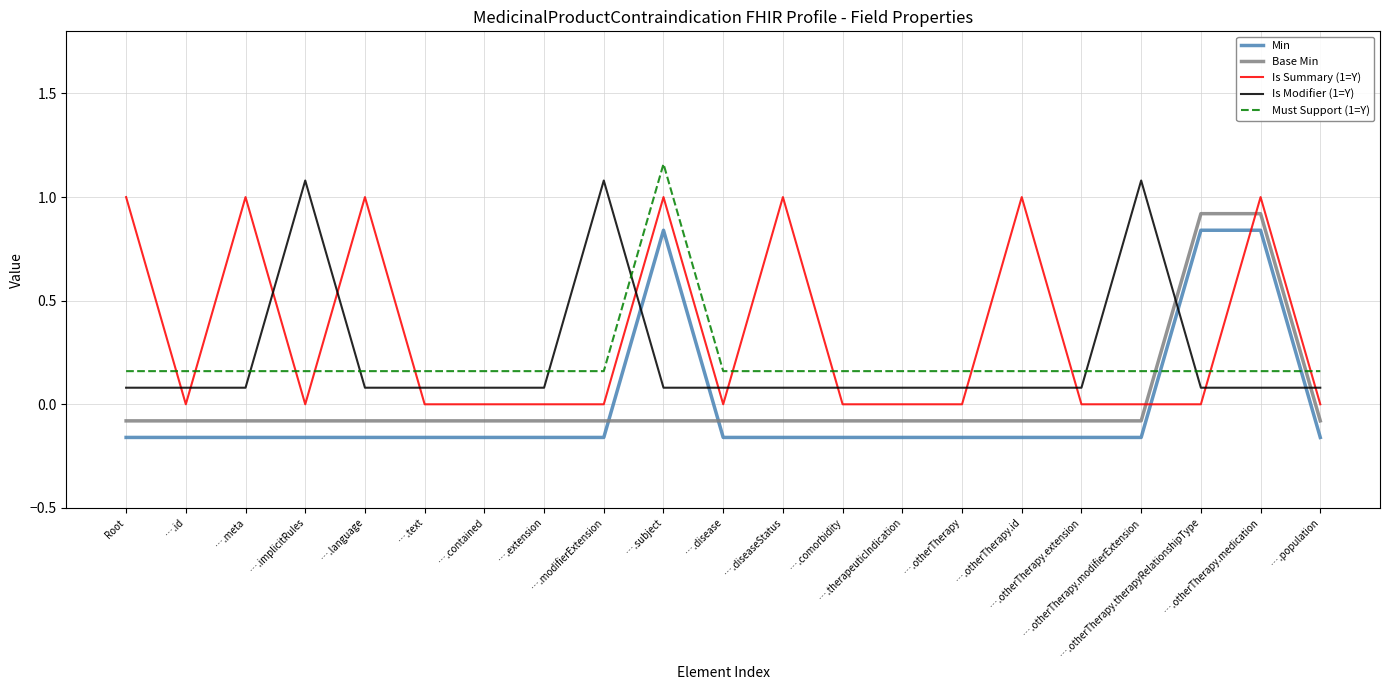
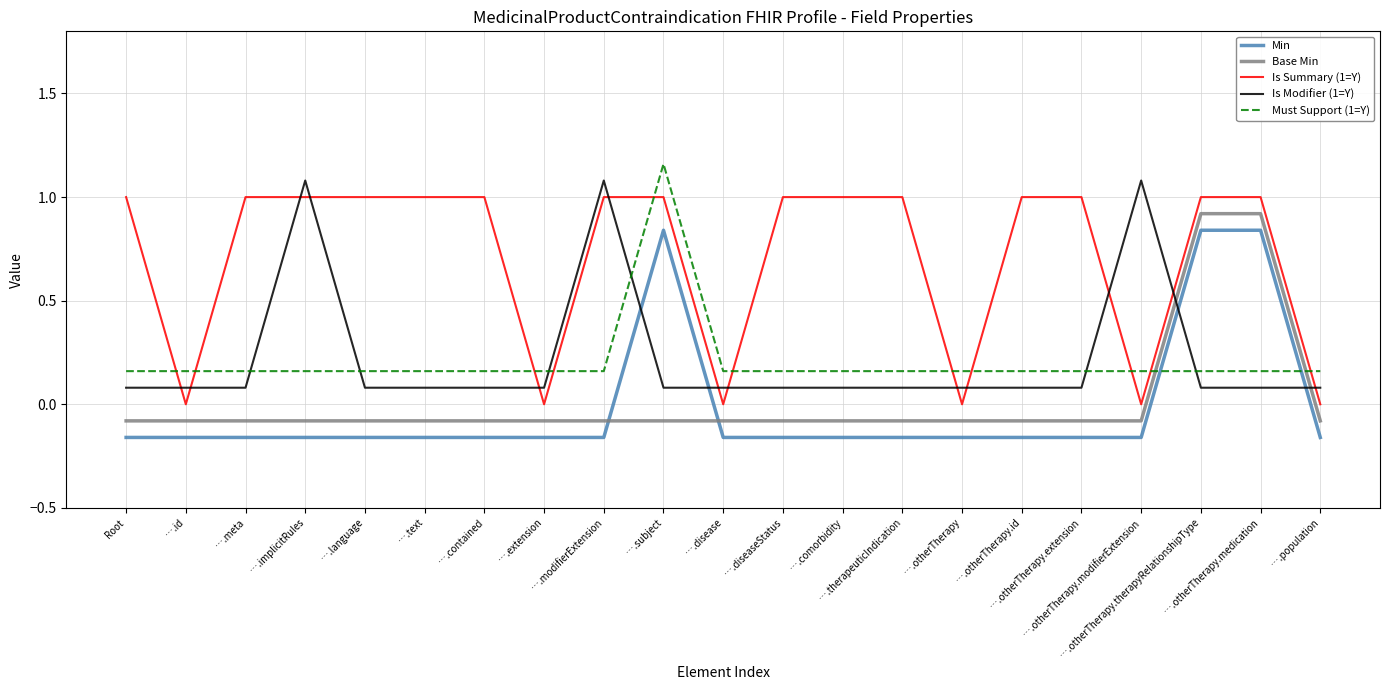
Is Summary (1=Y), ….implicitRules: 0 -> 1
Is Summary (1=Y), ….text: 0 -> 1
Is Summary (1=Y), ….contained: 0 -> 1
Is Summary (1=Y), ….modifierExtension: 0 -> 1
Is Summary (1=Y), ….comorbidity: 0 -> 1
Is Summary (1=Y), ….therapeuticIndication: 0 -> 1
Is Summary (1=Y), ….otherTherapy.extension: 0 -> 1
Is Summary (1=Y), ….otherTherapy.therapyRelationshipType: 0 -> 1
